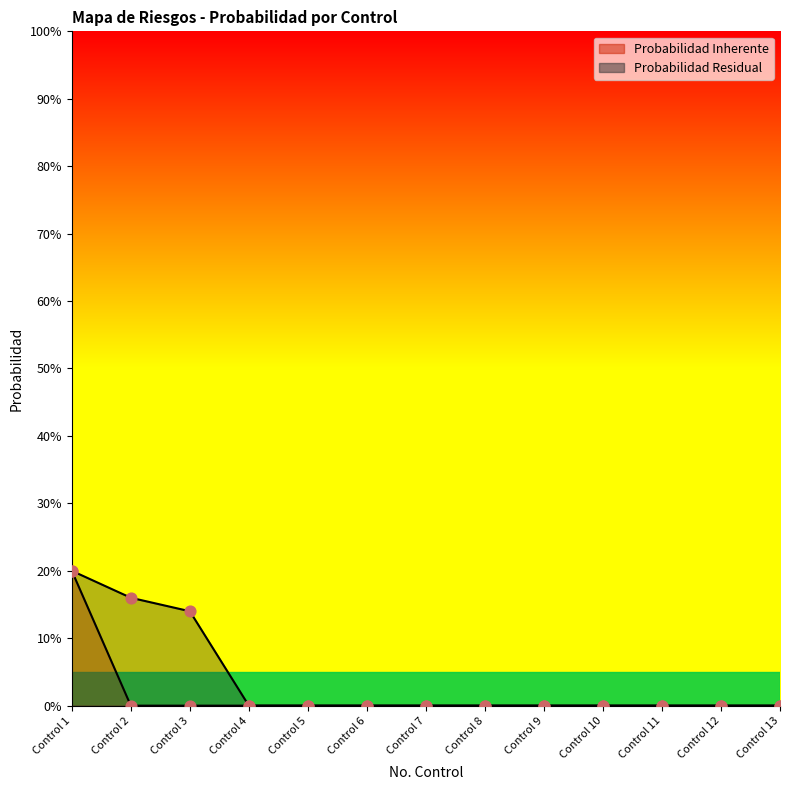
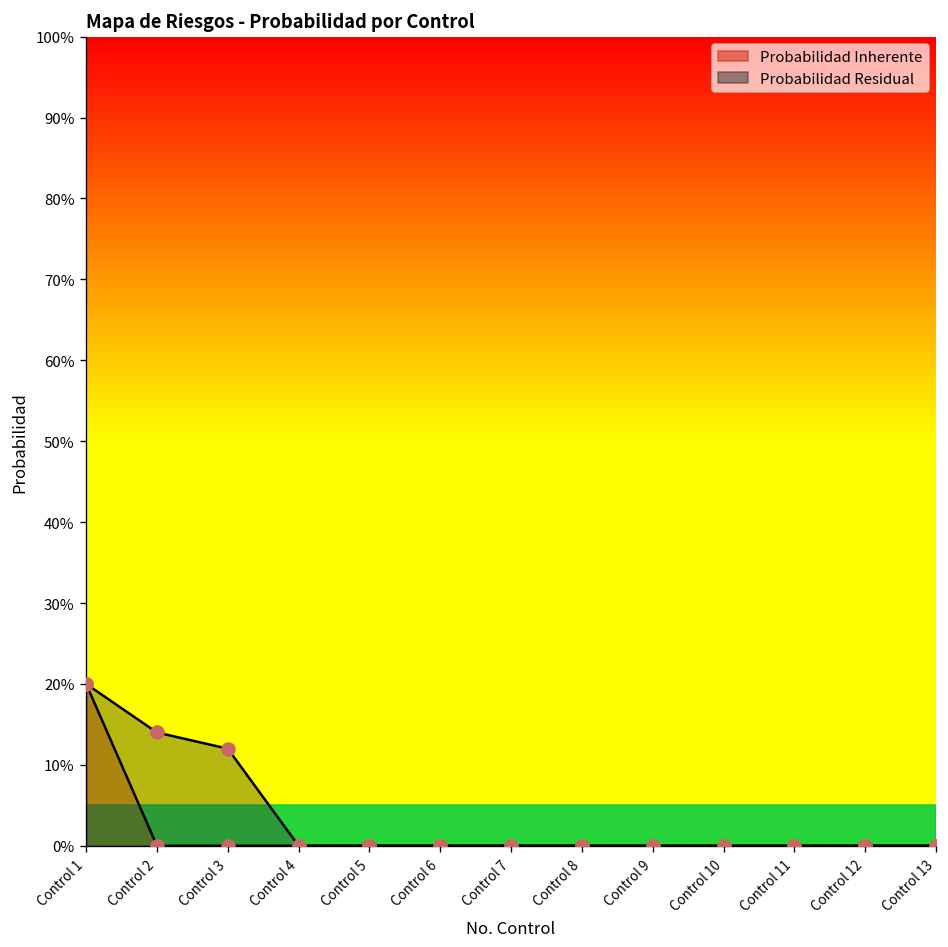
Probabilidad Residual, Control 2: 16% -> 14%
Probabilidad Residual, Control 3: 14% -> 12%
